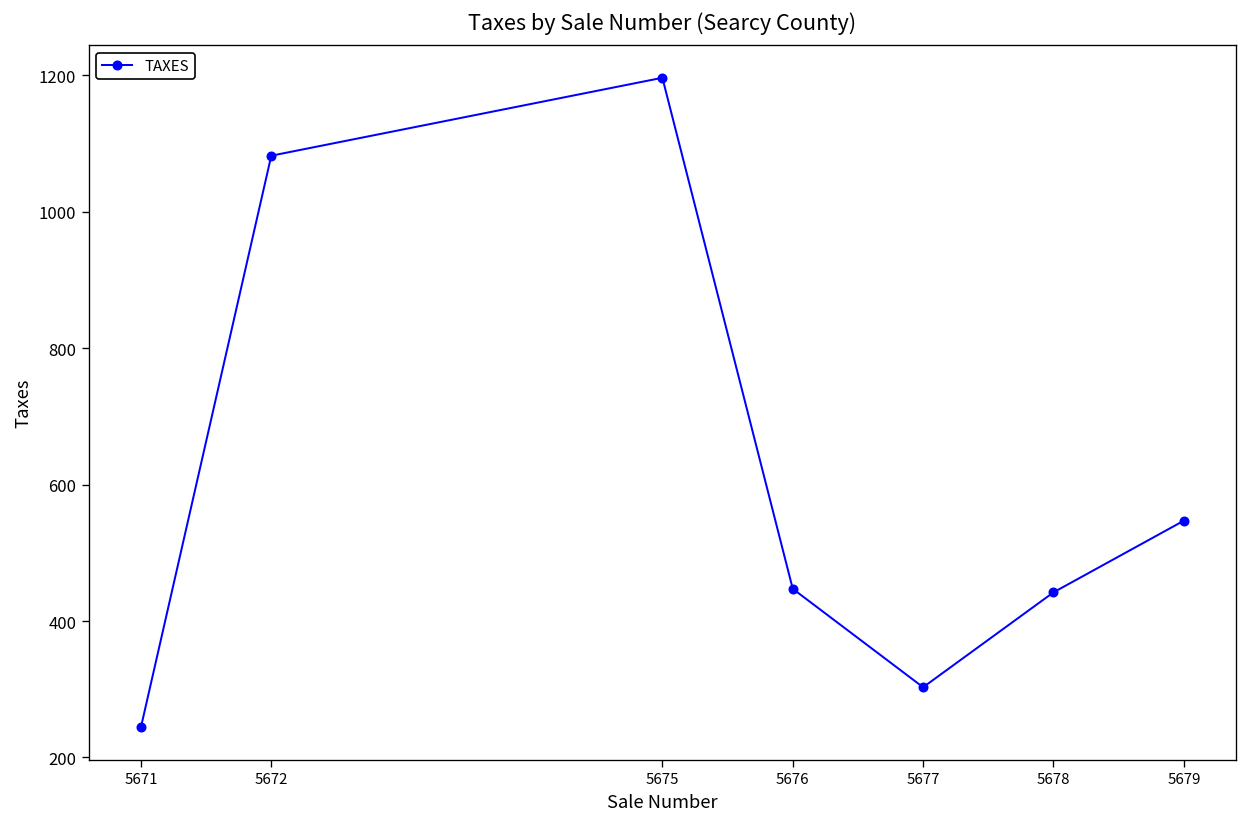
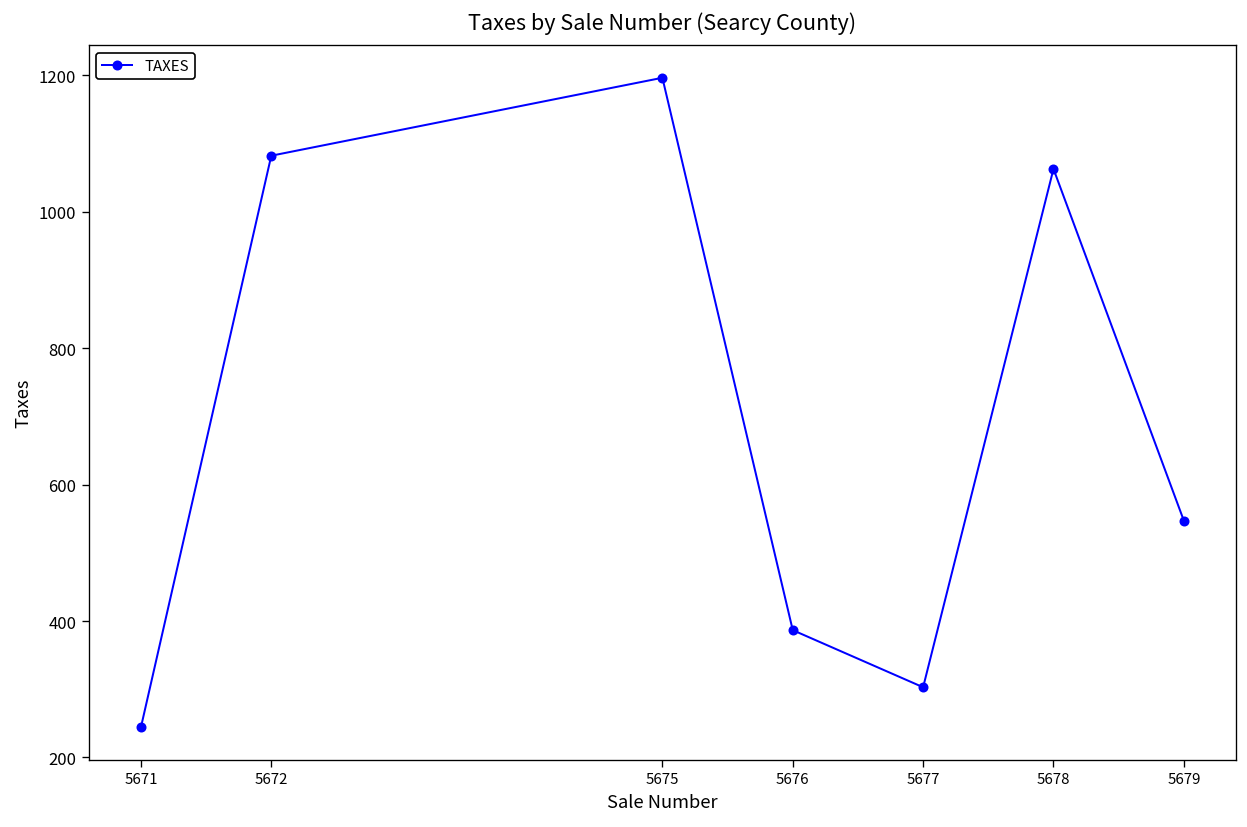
5676: 450 -> 390
5678: 440 -> 1060
